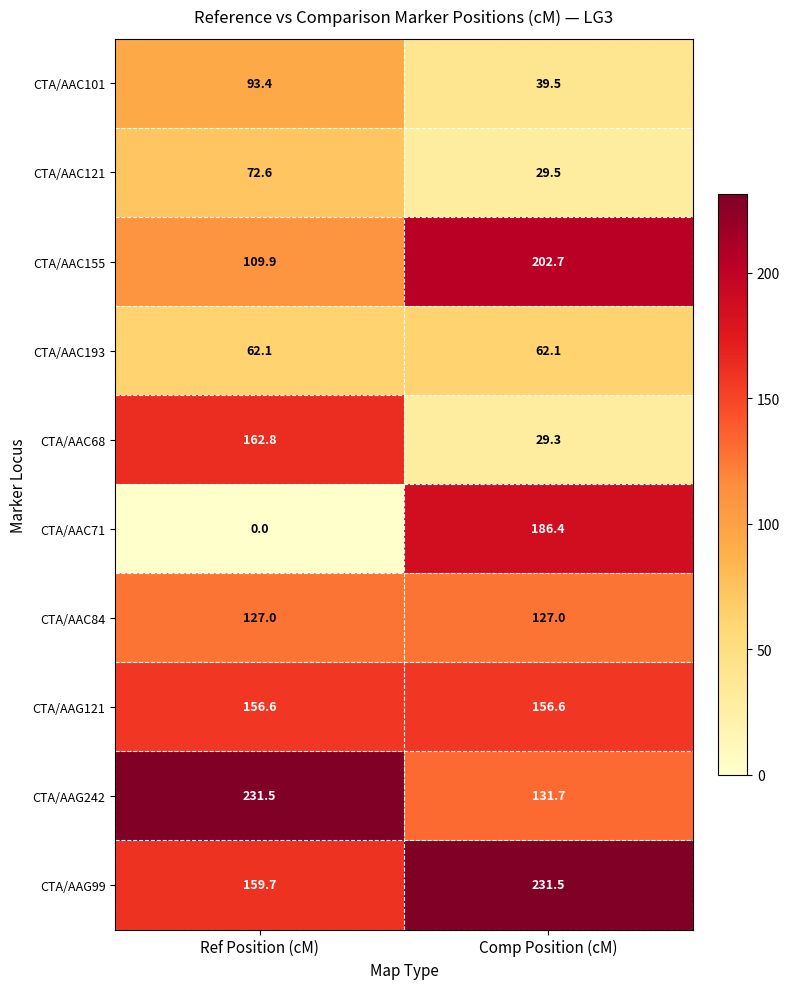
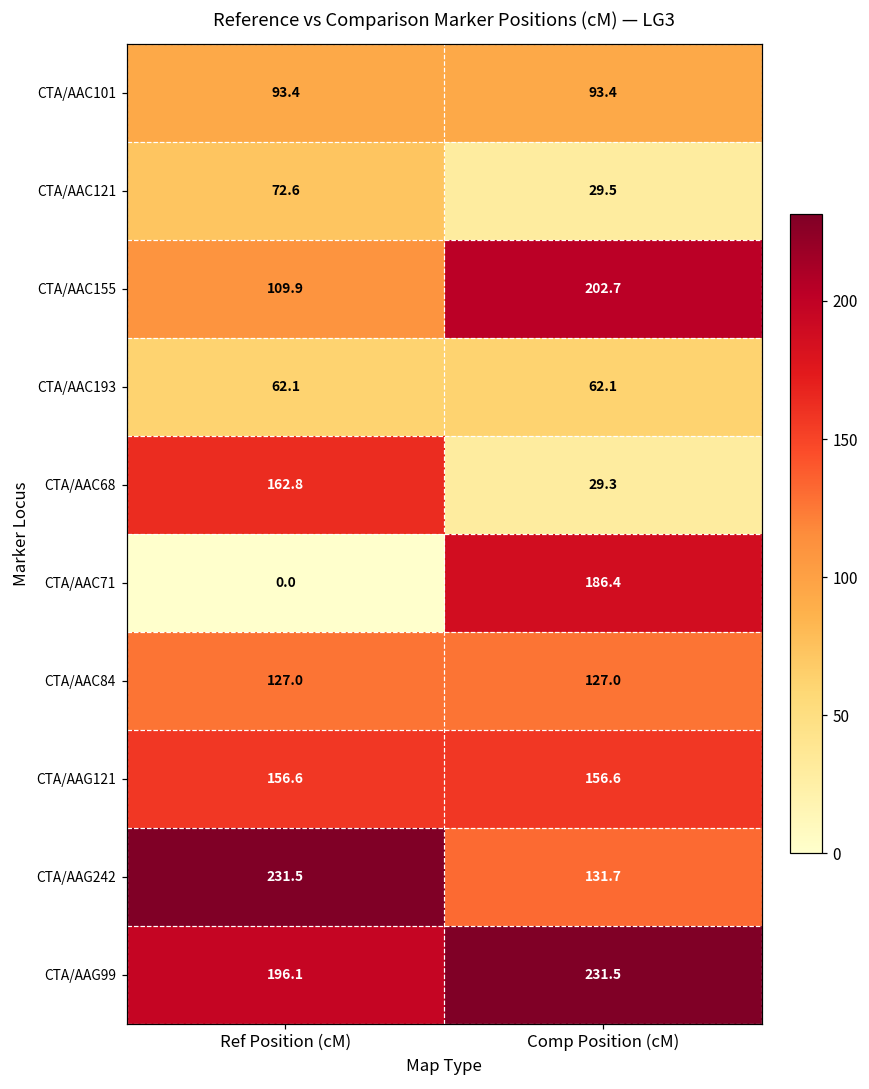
CTA/AAC101, Comp Position (cM): 39.5 -> 93.4
CTA/AAG99, Ref Position (cM): 159.7 -> 196.1
